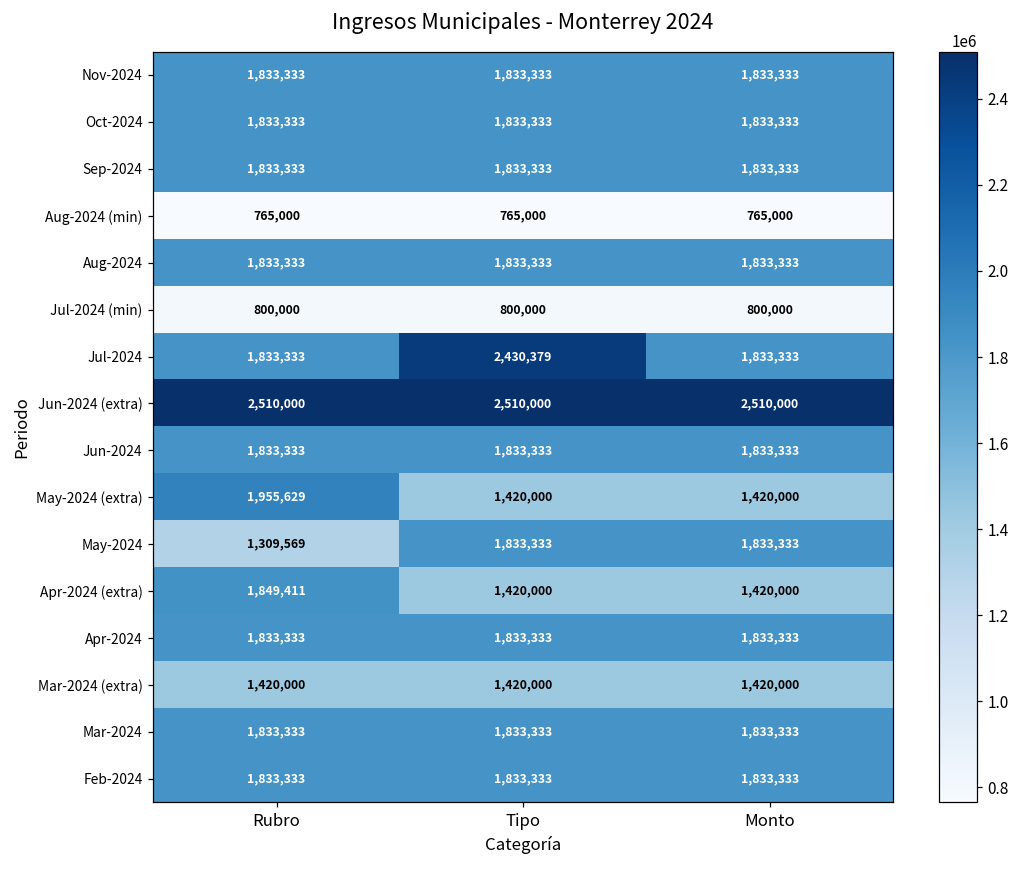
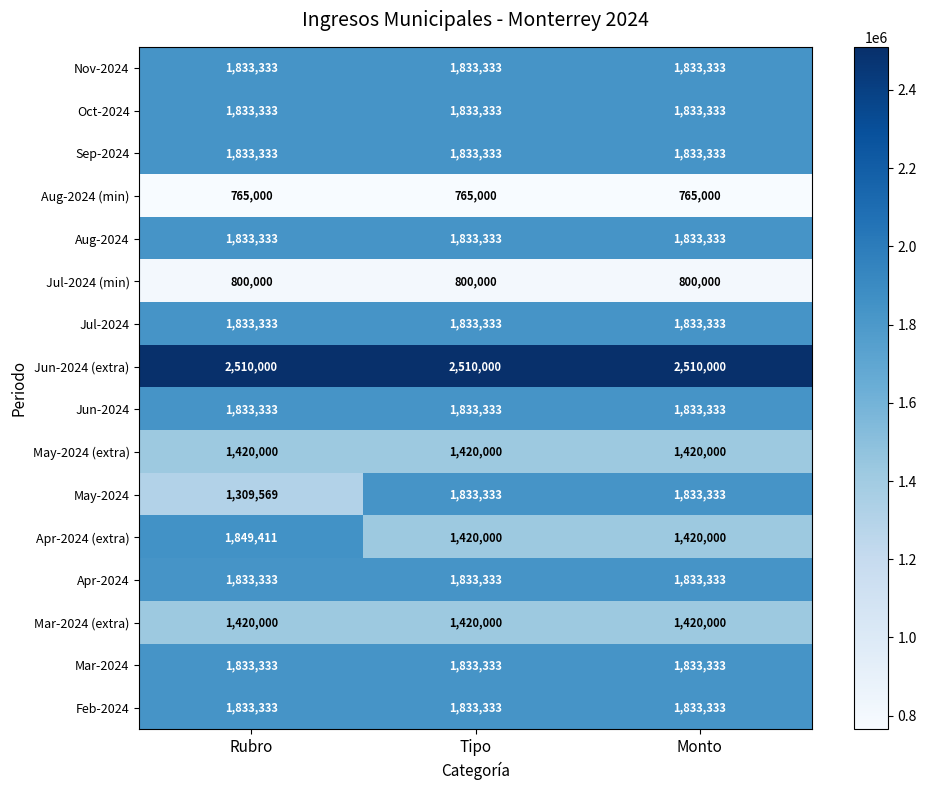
Jul-2024, Tipo: 2,430,379 -> 1,833,333
May-2024 (extra), Rubro: 1,955,629 -> 1,420,000
